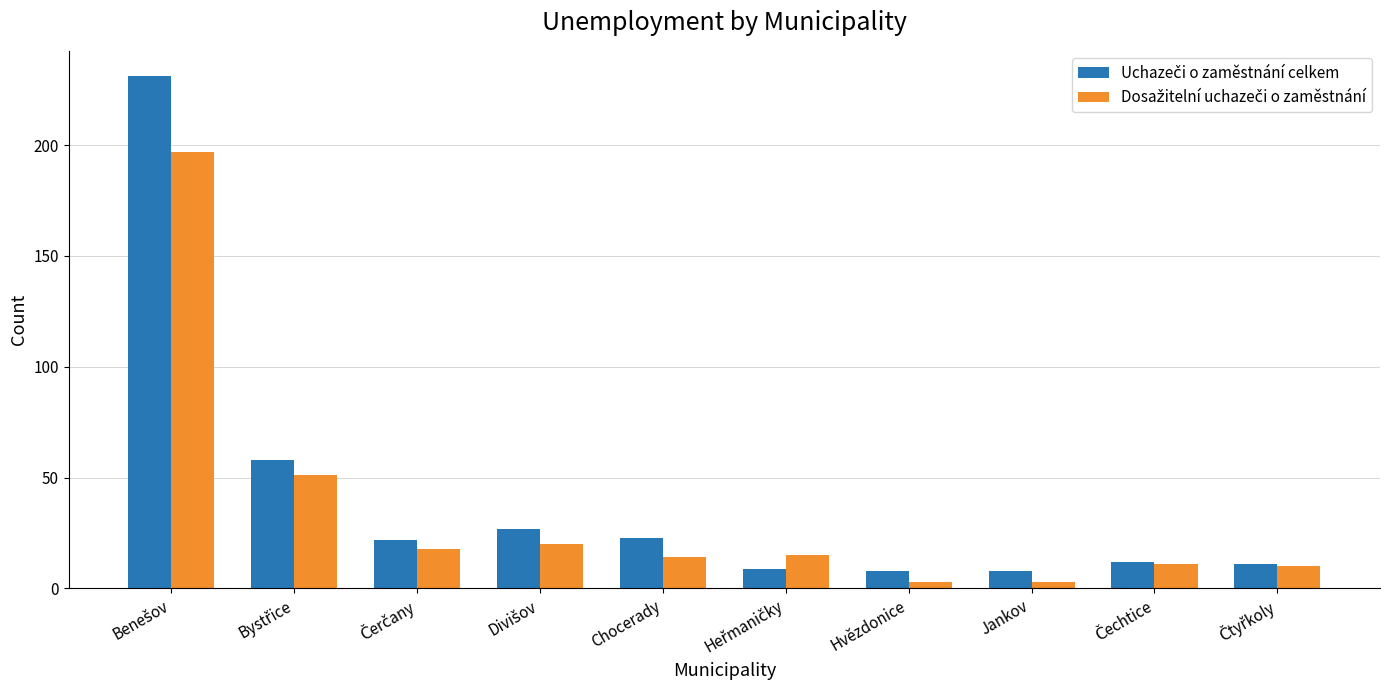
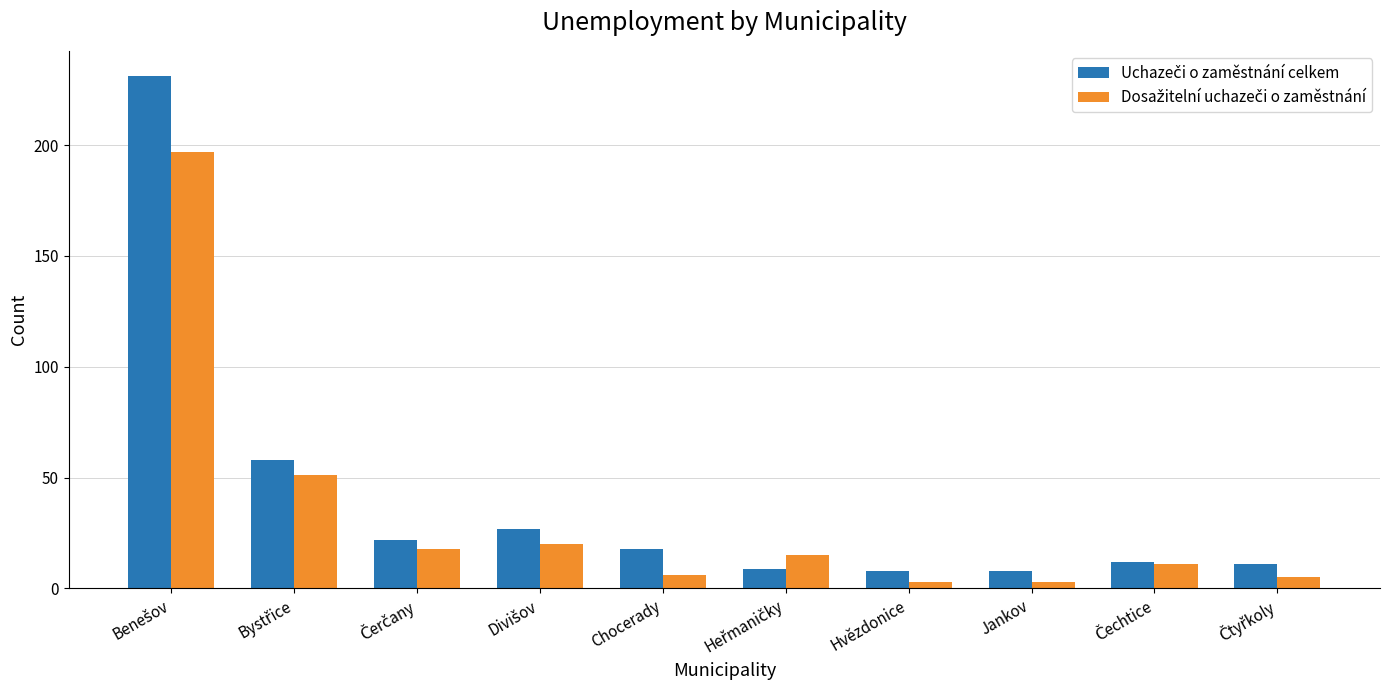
Uchazeči o zaměstnání celkem, Chocerady: 23 -> 18
Dosažitelní uchazeči o zaměstnání, Chocerady: 14 -> 6
Dosažitelní uchazeči o zaměstnání, Čtyřkoly: 10 -> 5
